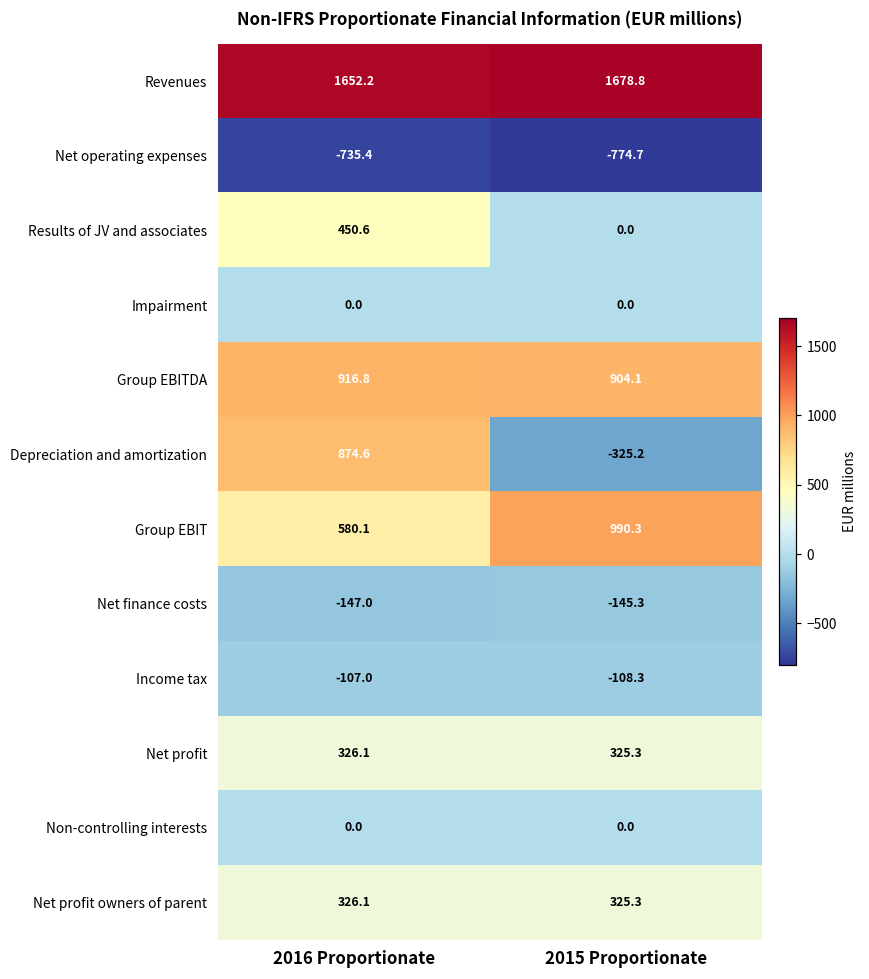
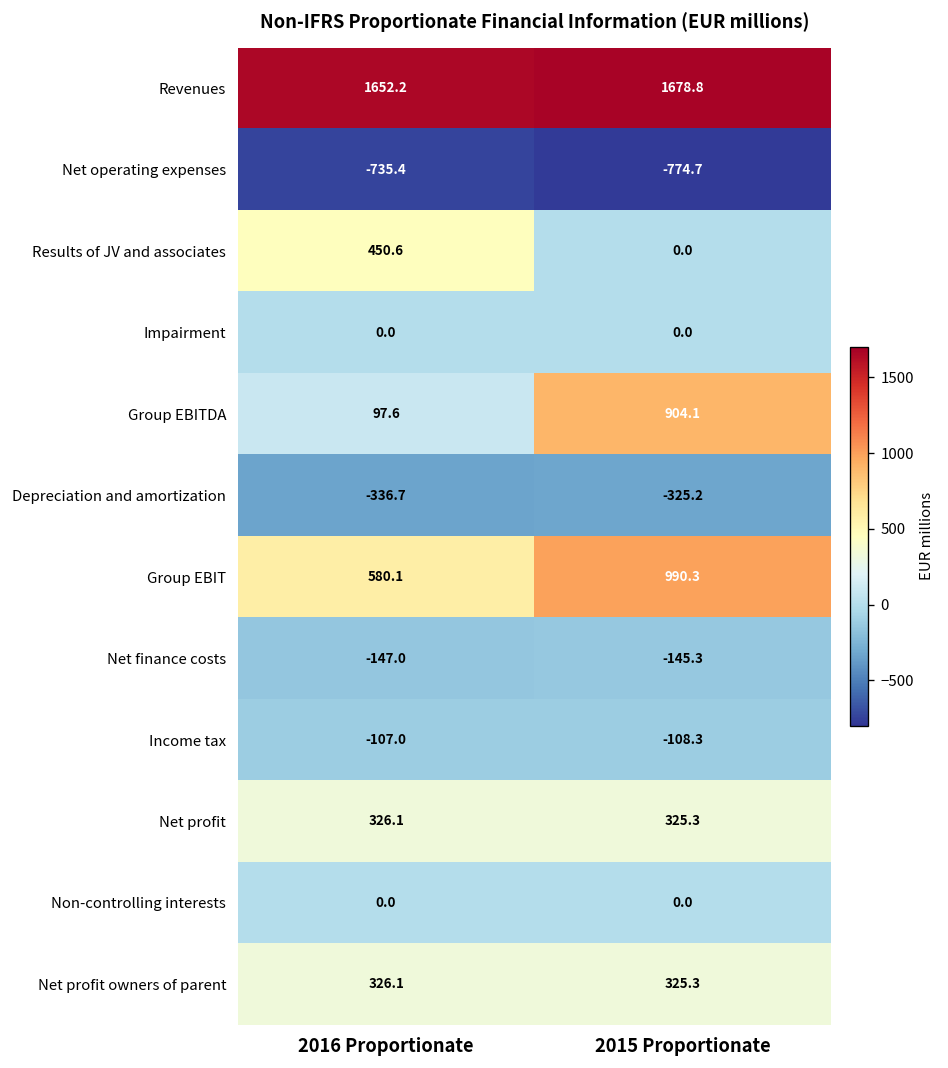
Group EBITDA, 2016 Proportionate: 916.8 -> 97.6
Depreciation and amortization, 2016 Proportionate: 874.6 -> -336.7
